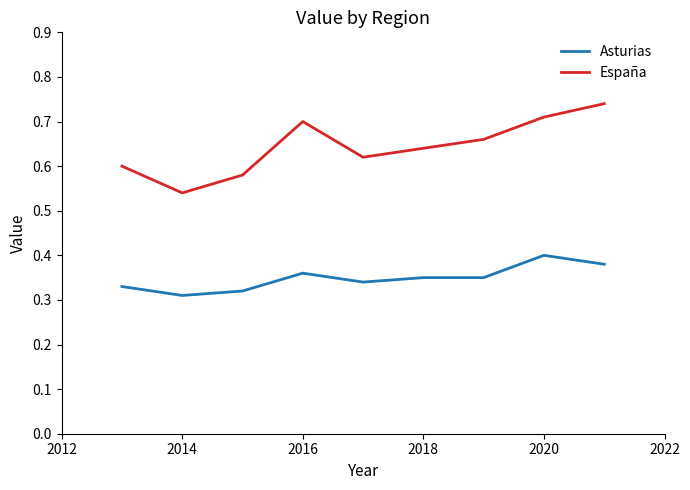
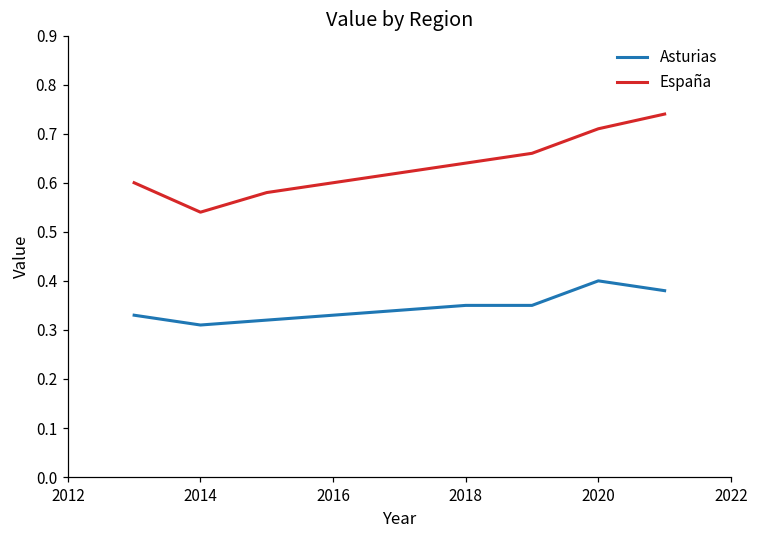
Asturias, 2016: 0.36 -> 0.33
España, 2016: 0.7 -> 0.6
